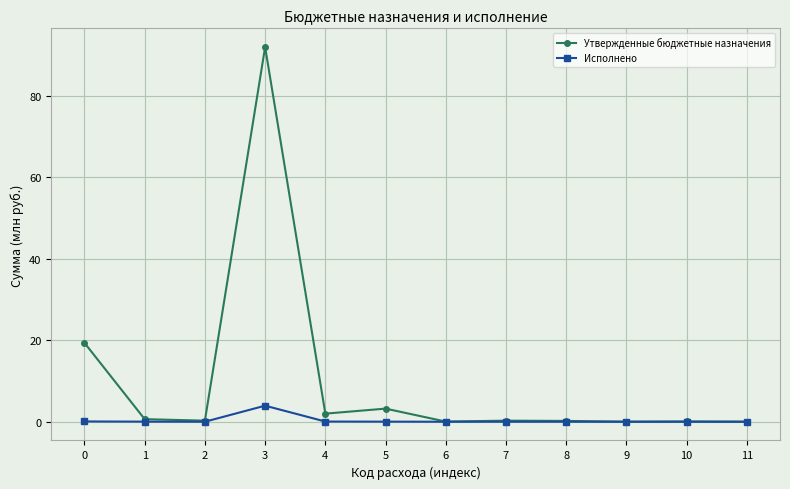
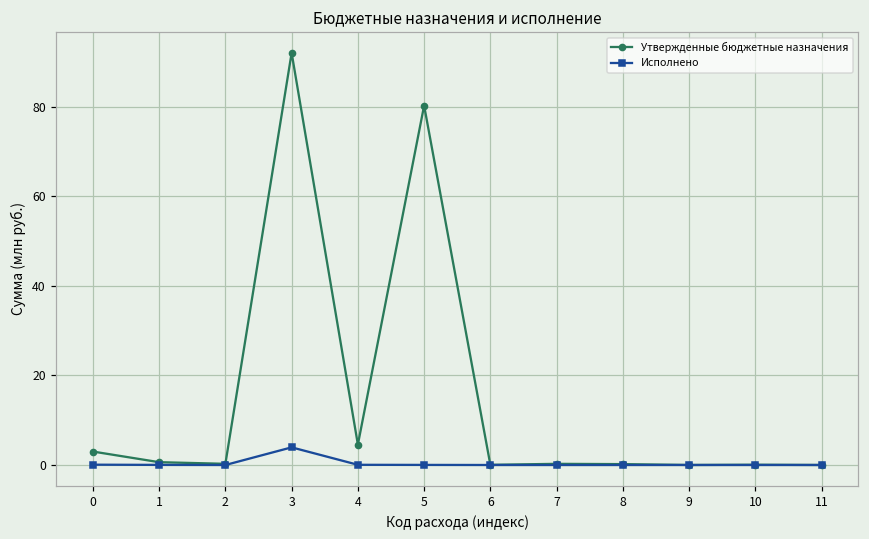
Утвержденные бюджетные назначения, 0: 19 -> 3
Утвержденные бюджетные назначения, 4: 2 -> 5
Утвержденные бюджетные назначения, 5: 3 -> 80
